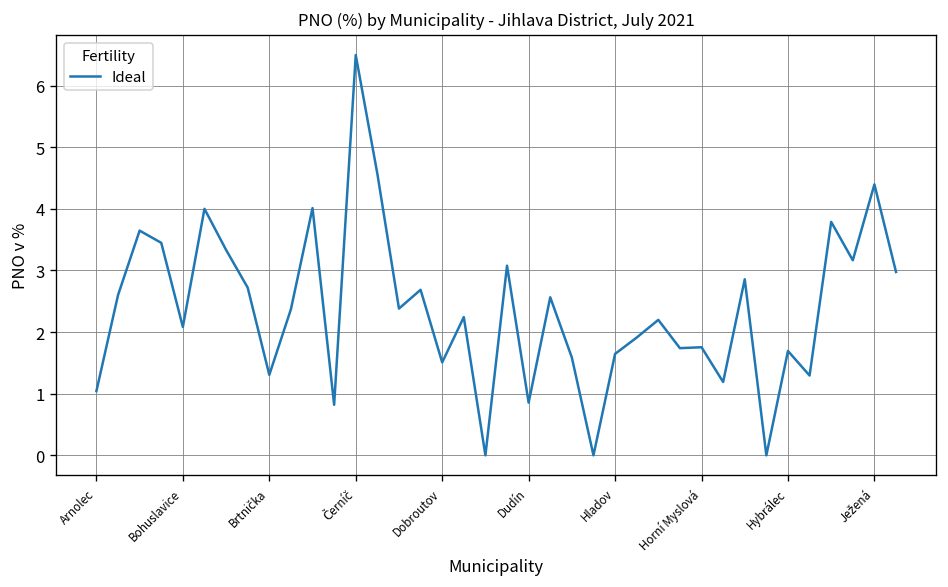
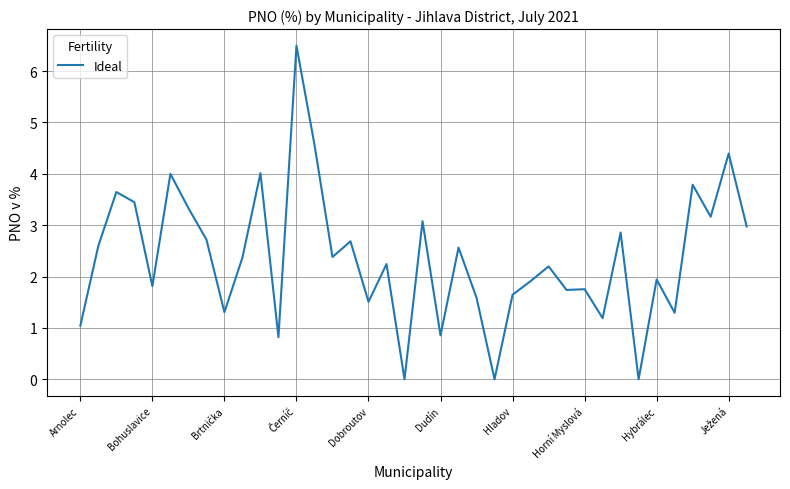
Bohuslavice: 2.1 -> 1.8
Hybrálec: 1.7 -> 1.9
